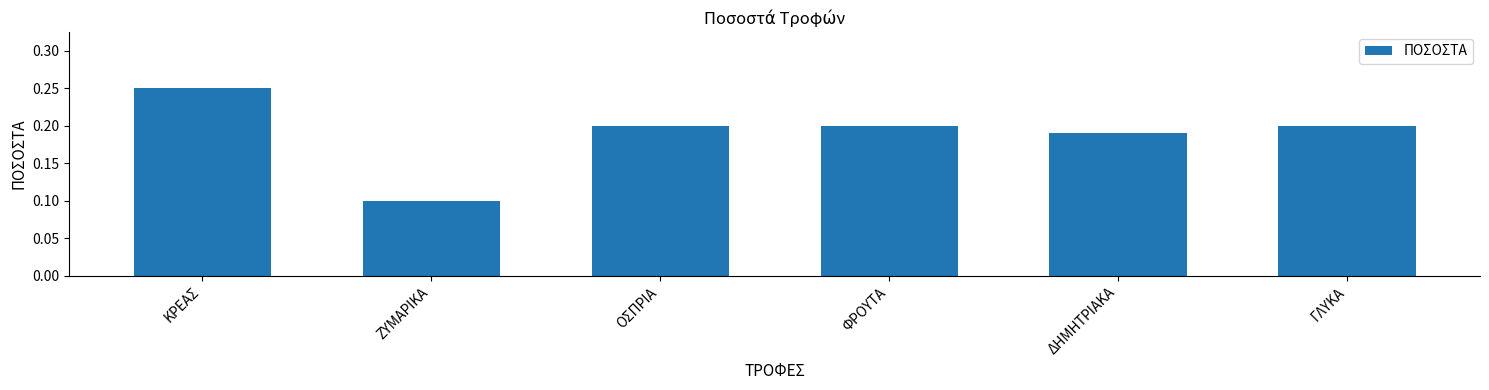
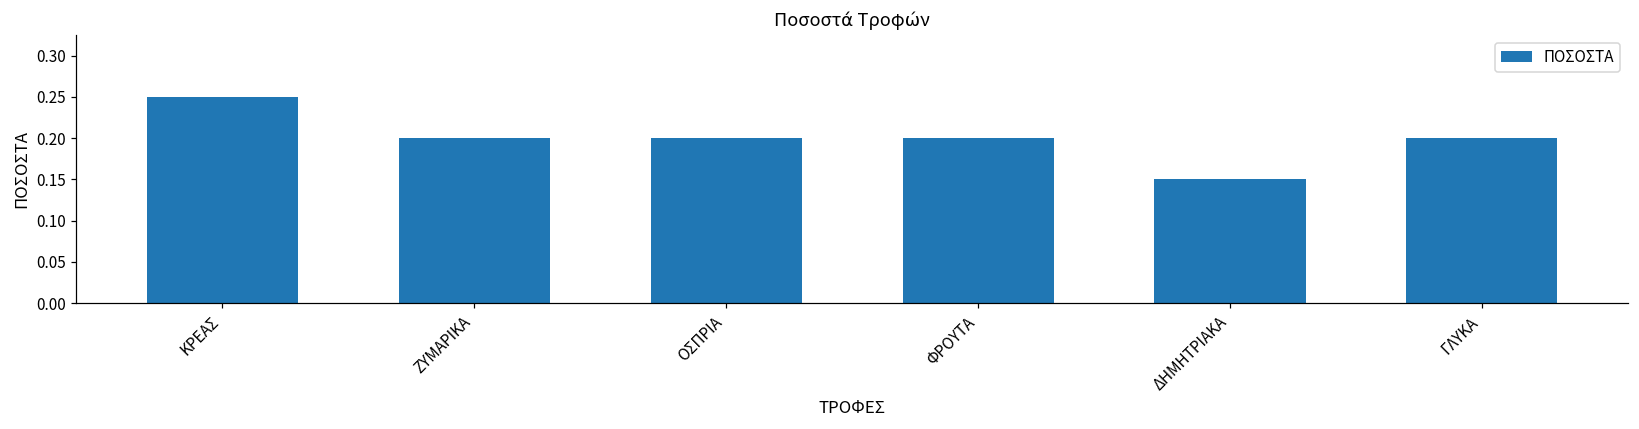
ΖΥΜΑΡΙΚΑ: 0.1 -> 0.2
ΔΗΜΗΤΡΙΑΚΑ: 0.19 -> 0.15
